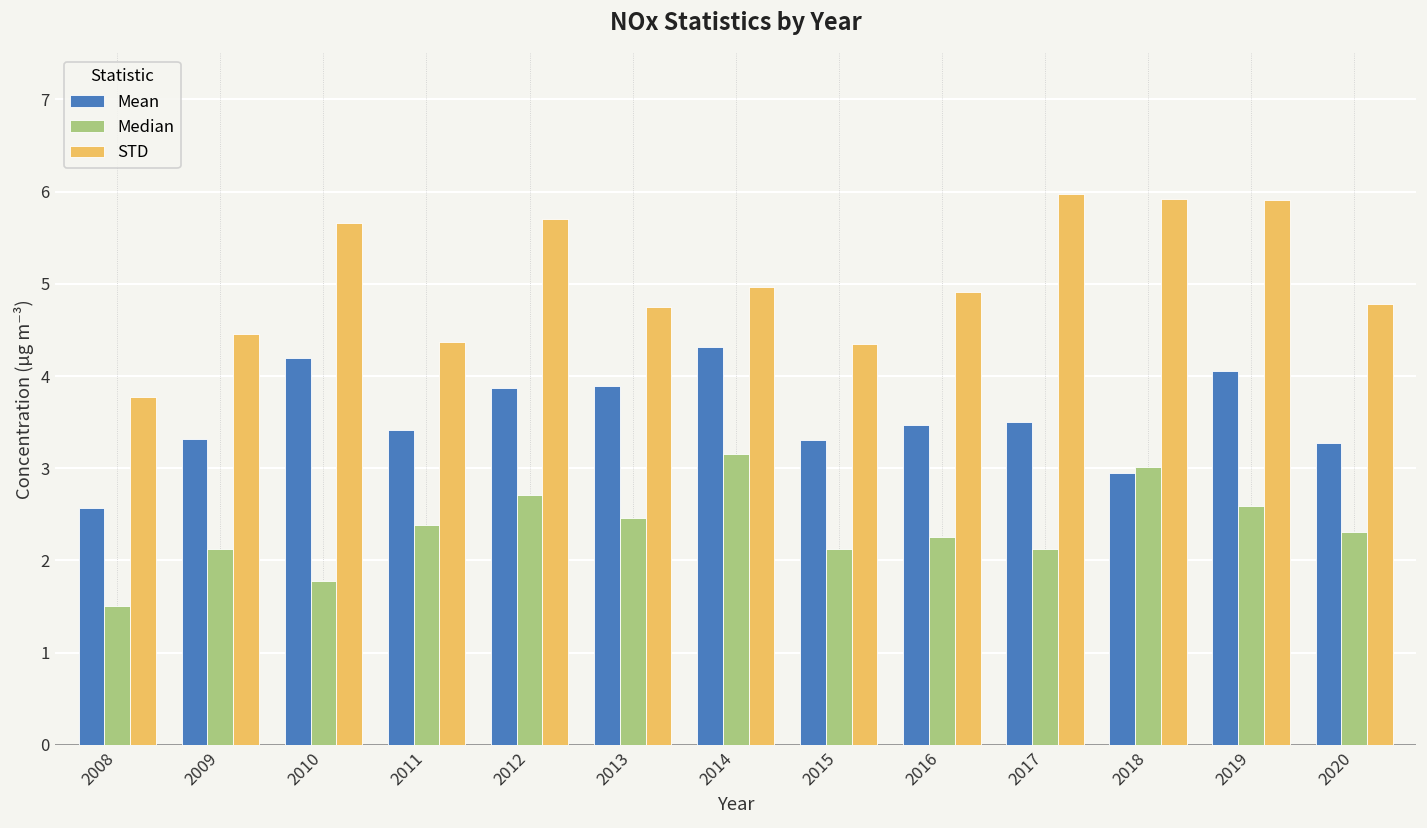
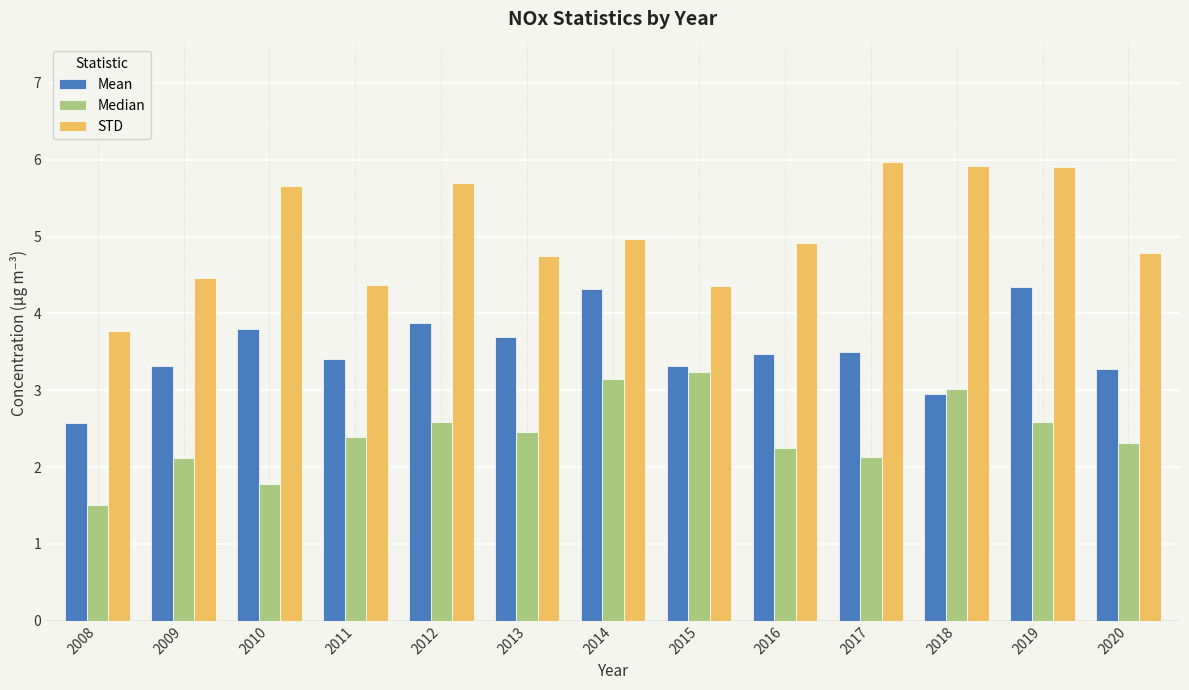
Mean, 2010: 4.2 -> 3.8
Median, 2012: 2.7 -> 2.6
Mean, 2013: 3.9 -> 3.7
Median, 2015: 2.1 -> 3.2
Mean, 2019: 4.1 -> 4.3
